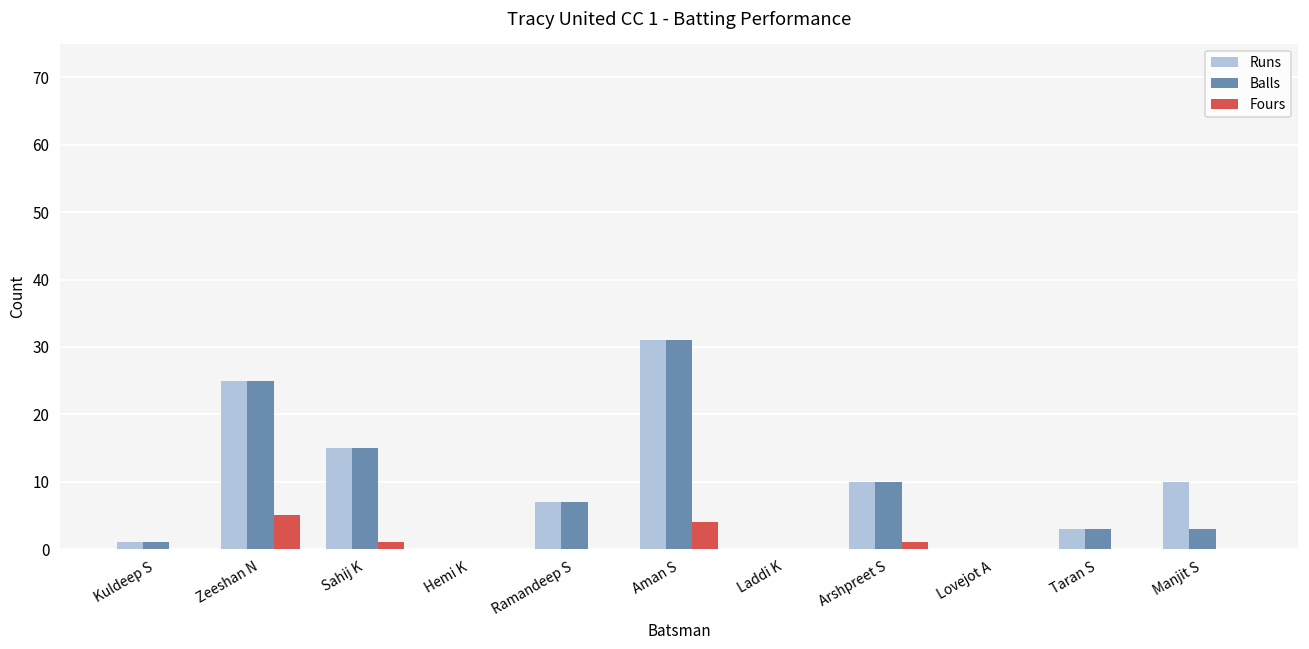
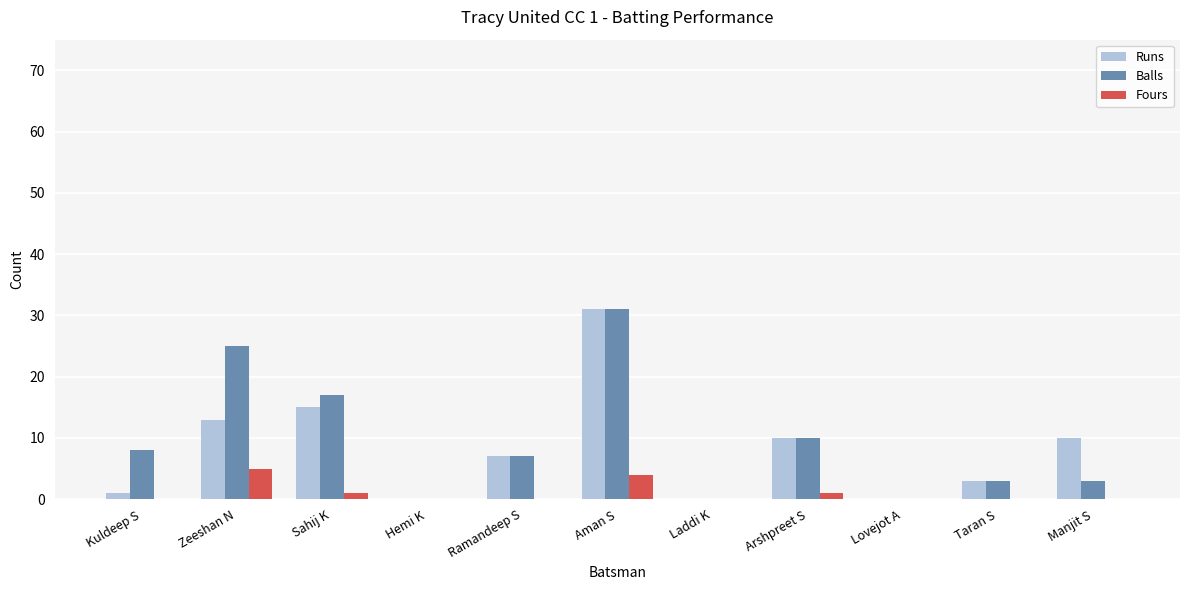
Balls, Kuldeep S: 1 -> 8
Runs, Zeeshan N: 25 -> 13
Balls, Sahij K: 15 -> 17
